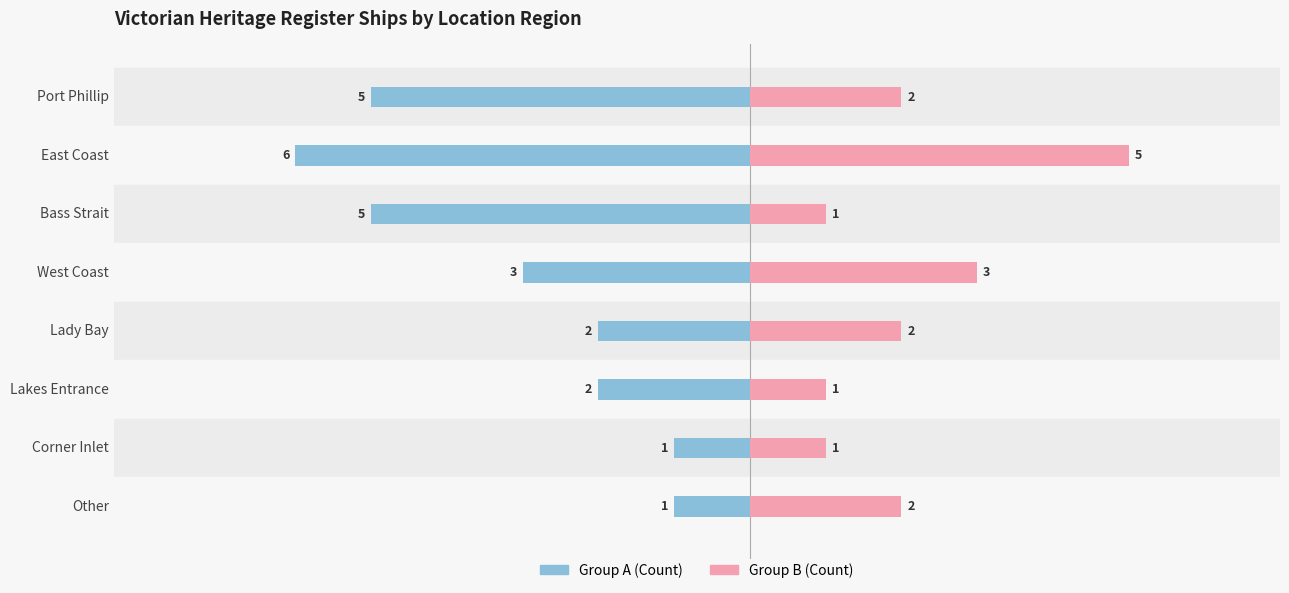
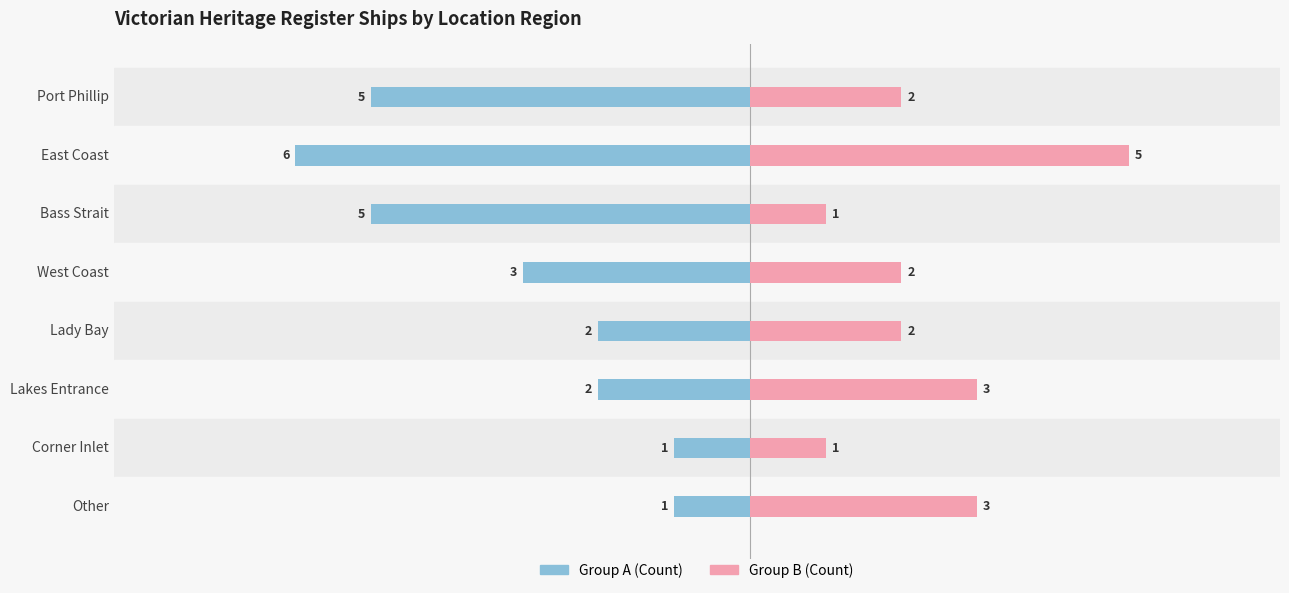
Group B (Count), West Coast: 3 -> 2
Group B (Count), Lakes Entrance: 1 -> 3
Group B (Count), Other: 2 -> 3
